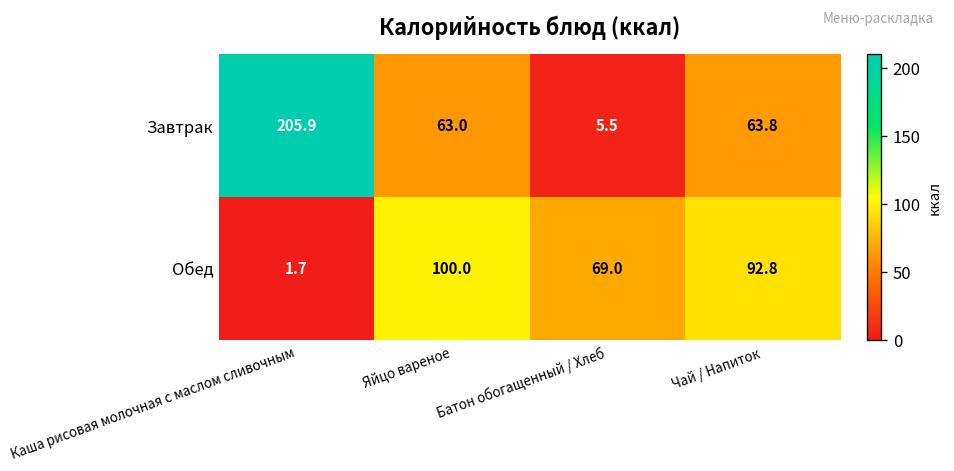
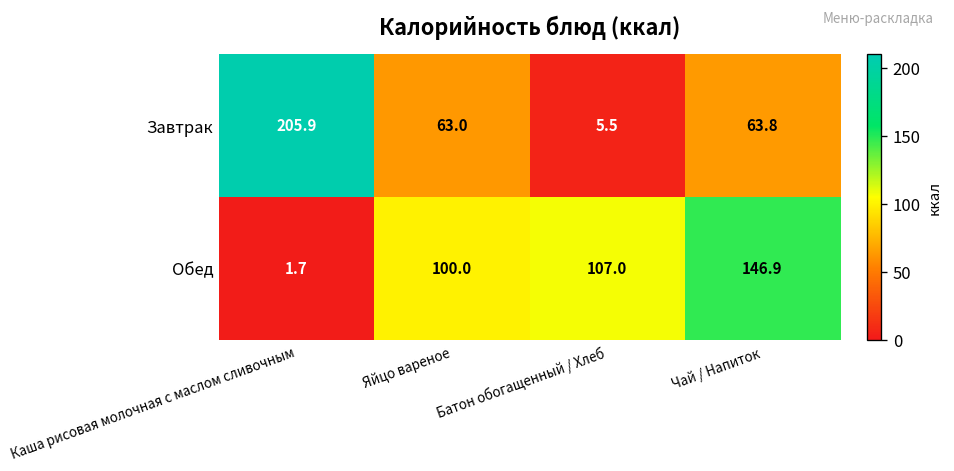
Обед, Батон обогащенный / Хлеб: 69.0 -> 107.0
Обед, Чай / Напиток: 92.8 -> 146.9
